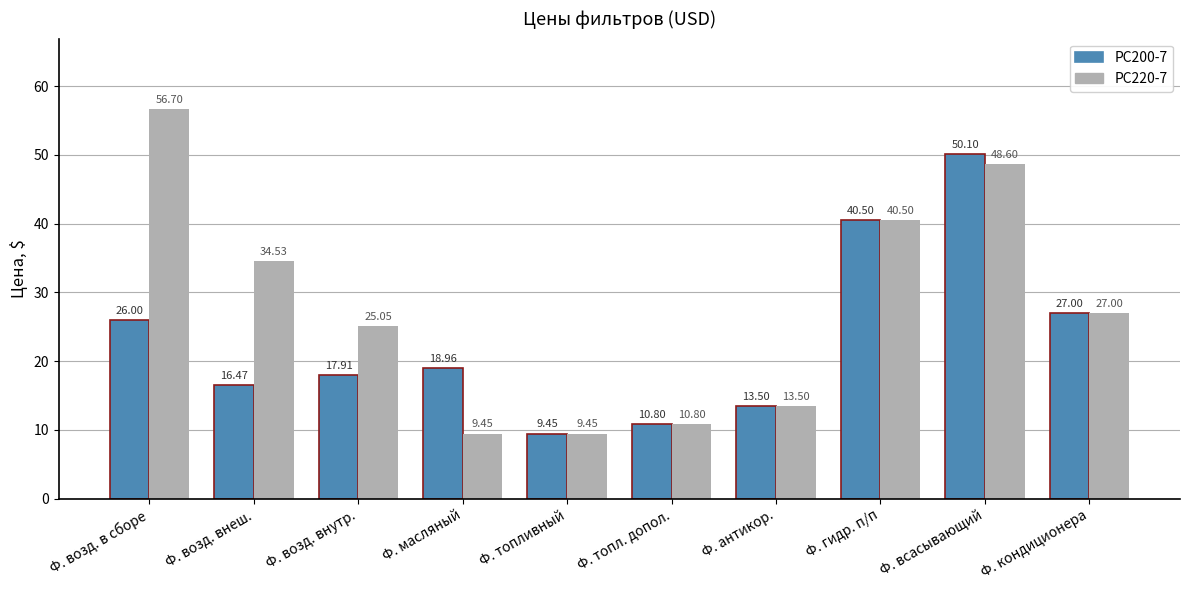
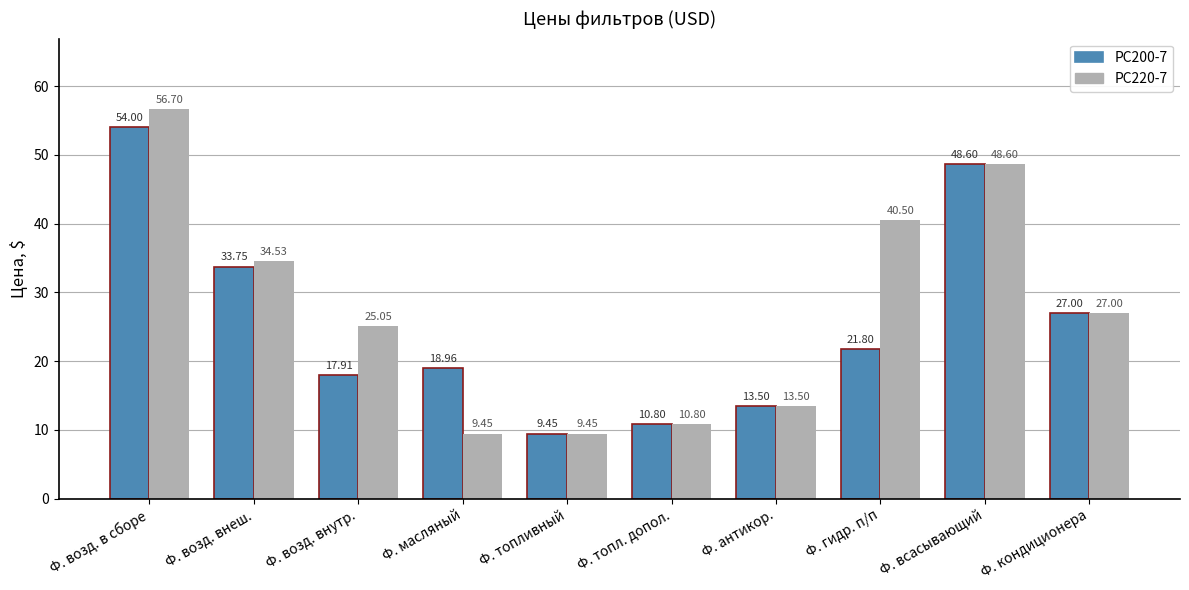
PC200-7, Ф. возд. в сборе: 26.00 -> 54.00
PC200-7, Ф. возд. внеш.: 16.47 -> 33.75
PC200-7, Ф. гидр. п/п: 40.50 -> 21.80
PC200-7, Ф. всасывающий: 50.10 -> 48.60
